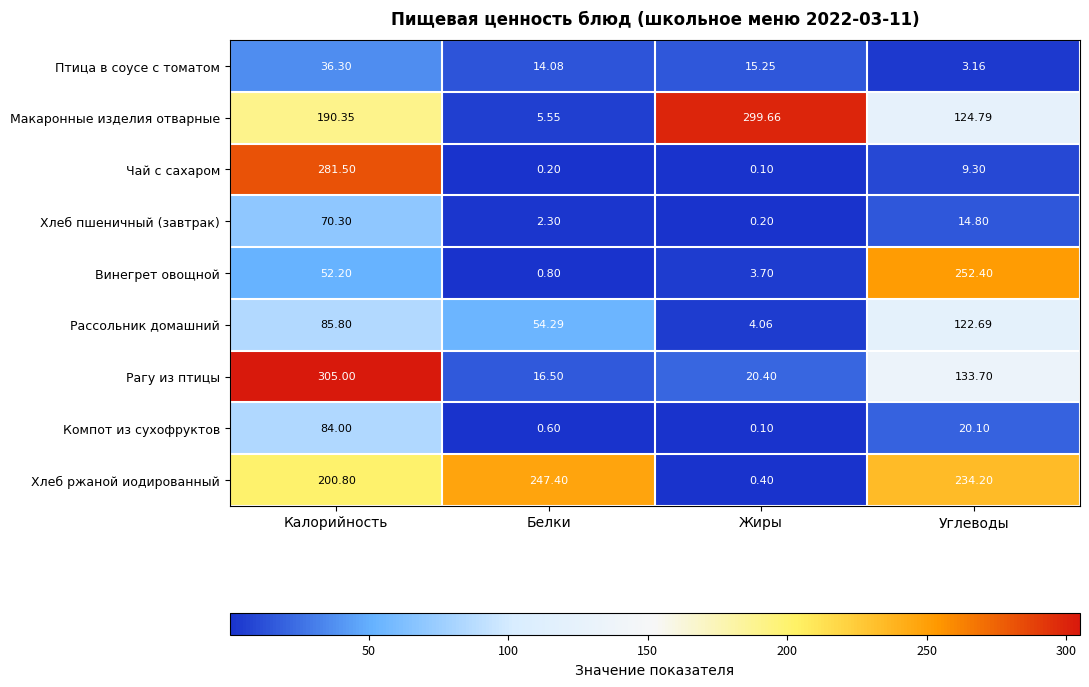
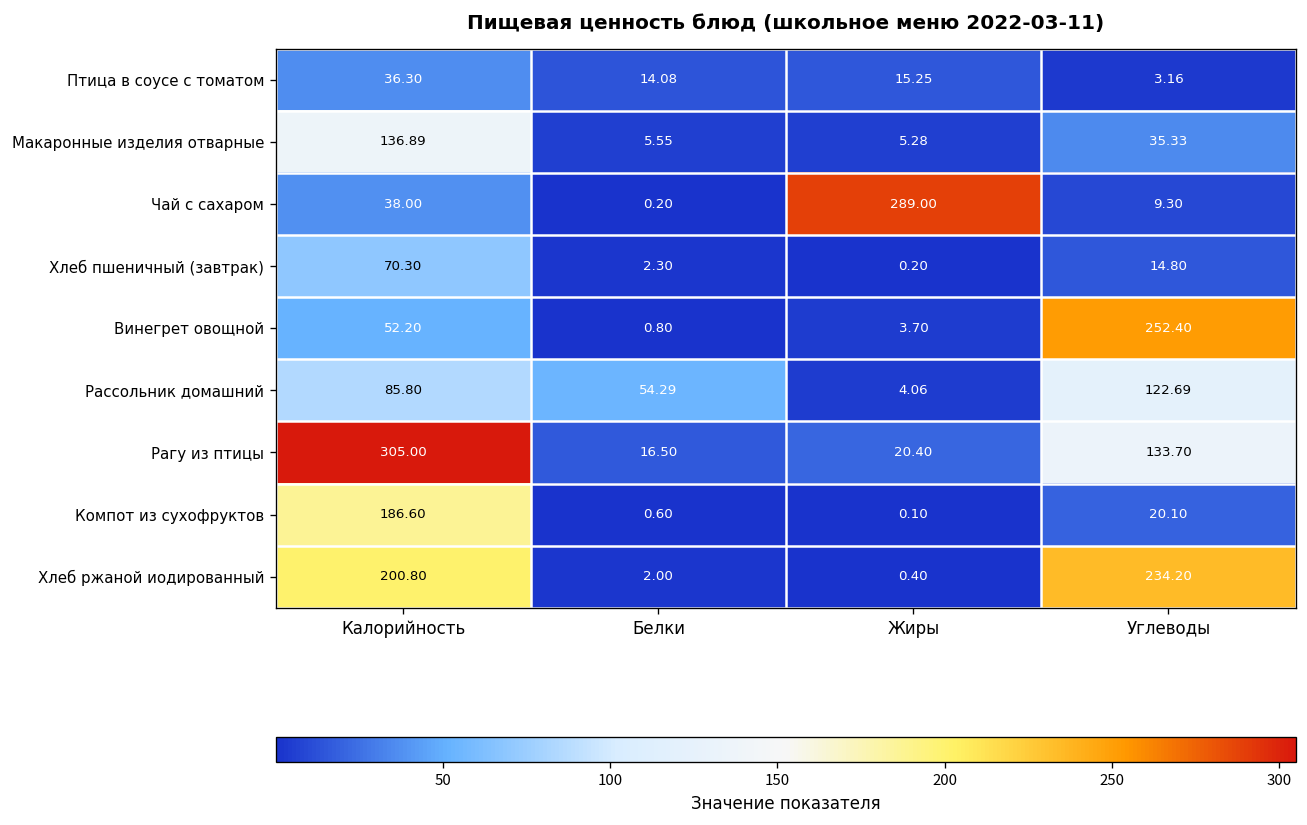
Макаронные изделия отварные, Калорийность: 190.35 -> 136.89
Макаронные изделия отварные, Жиры: 299.66 -> 5.28
Макаронные изделия отварные, Углеводы: 124.79 -> 35.33
Чай с сахаром, Калорийность: 281.50 -> 38.00
Чай с сахаром, Жиры: 0.10 -> 289.00
Компот из сухофруктов, Калорийность: 84.00 -> 186.60
Хлеб ржаной иодированный, Белки: 247.40 -> 2.00
